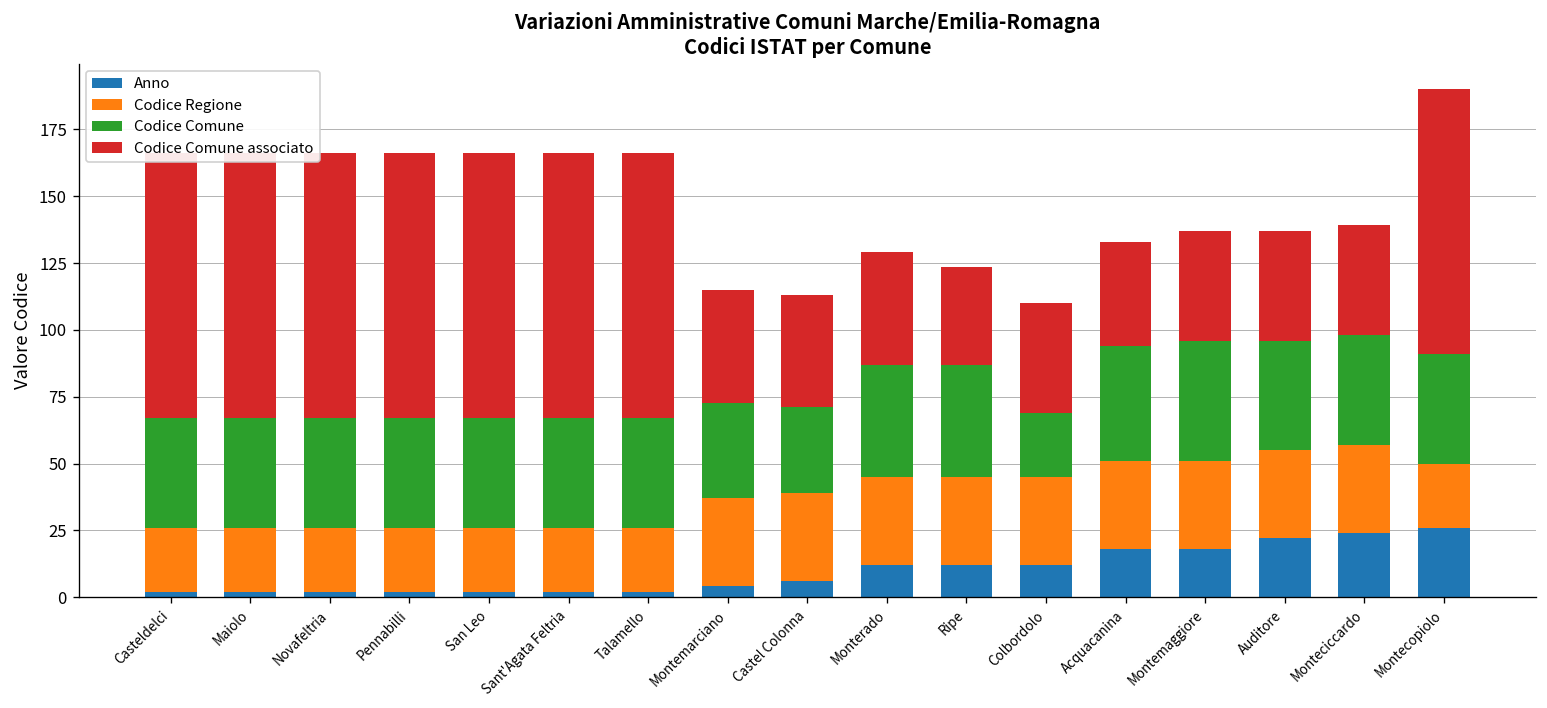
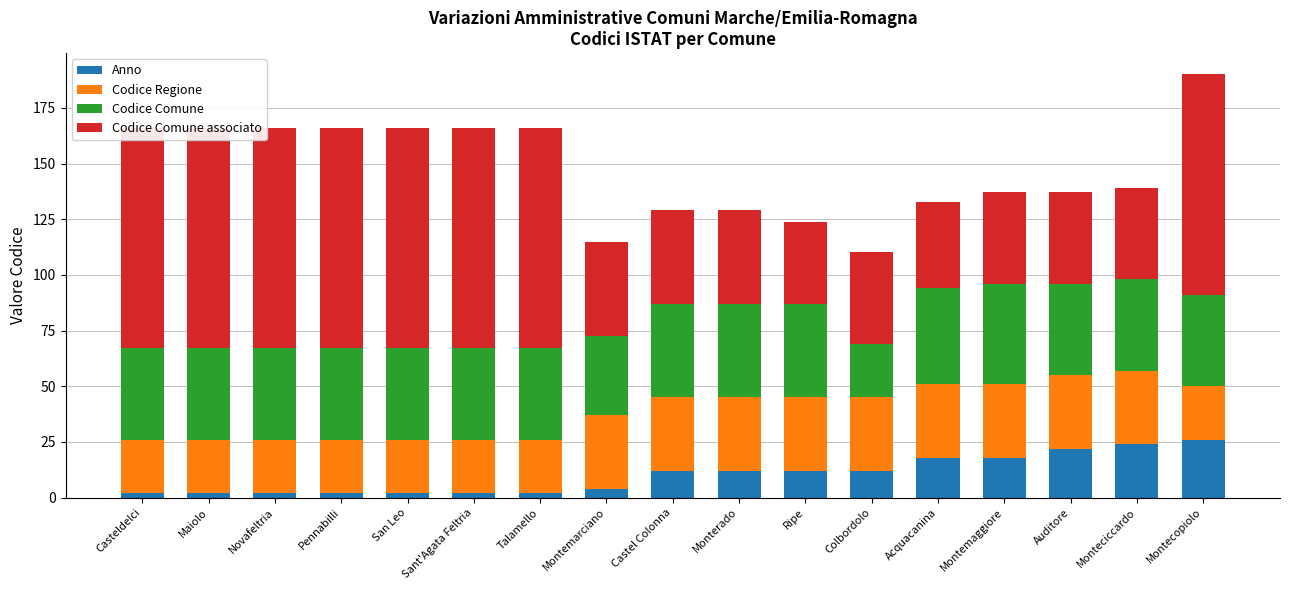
Anno, Castel Colonna: 6 -> 12
Codice Comune, Castel Colonna: 32 -> 42
